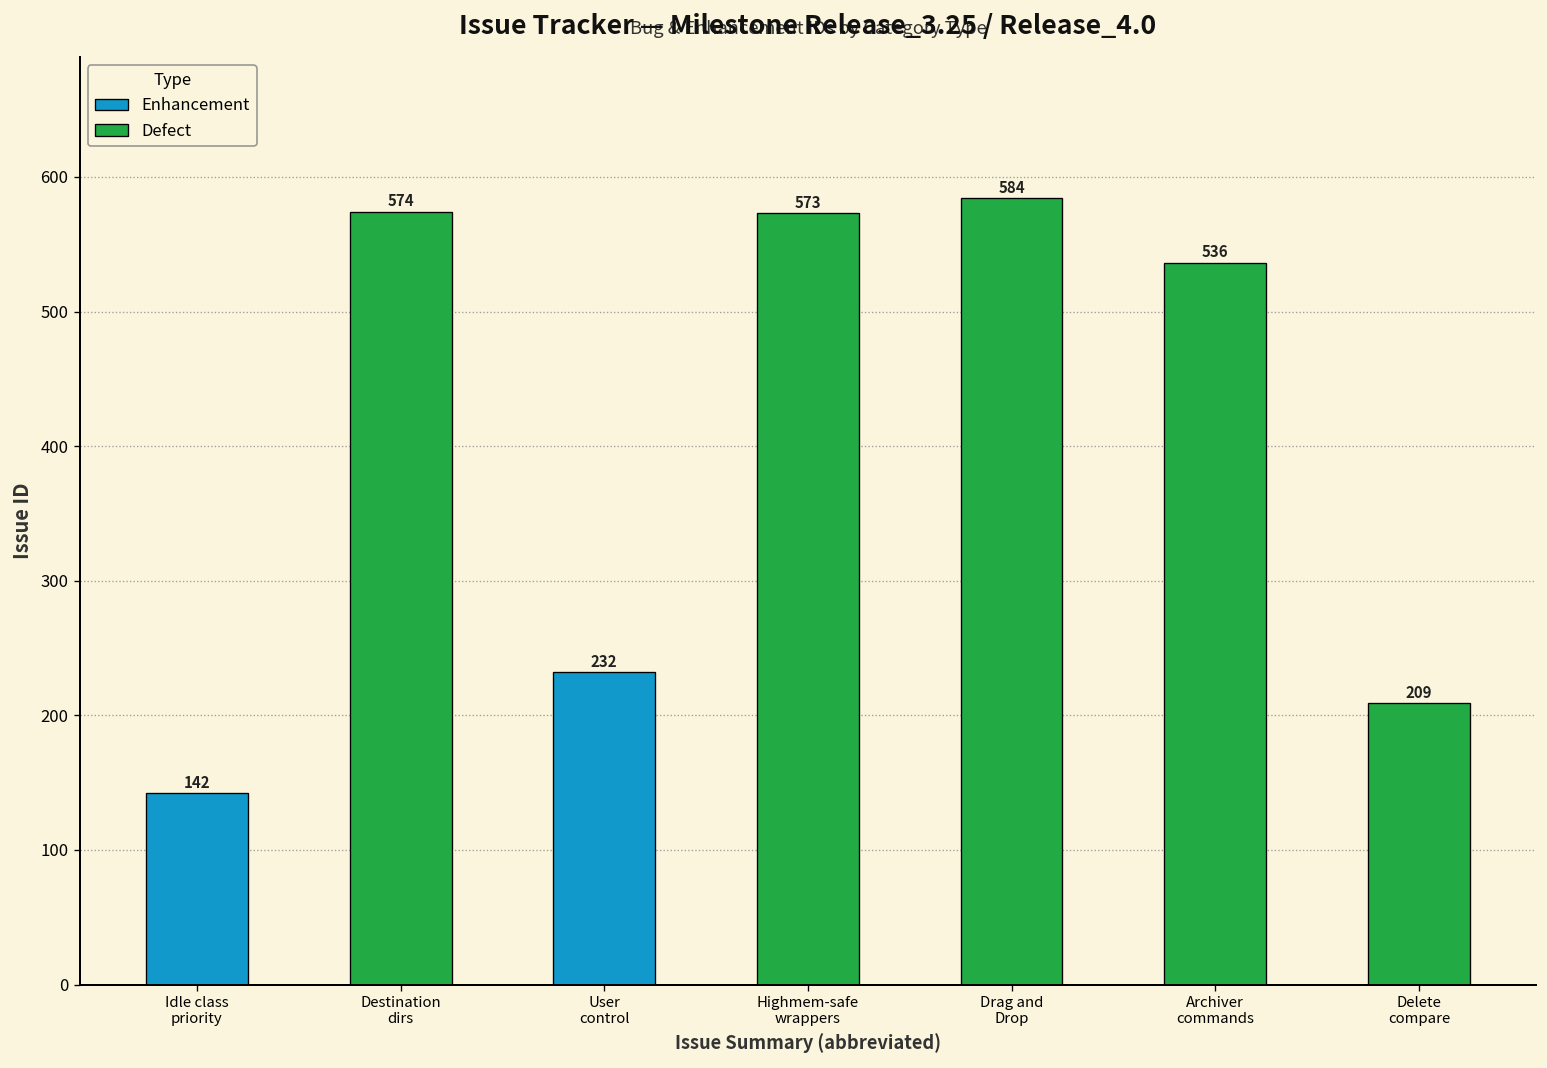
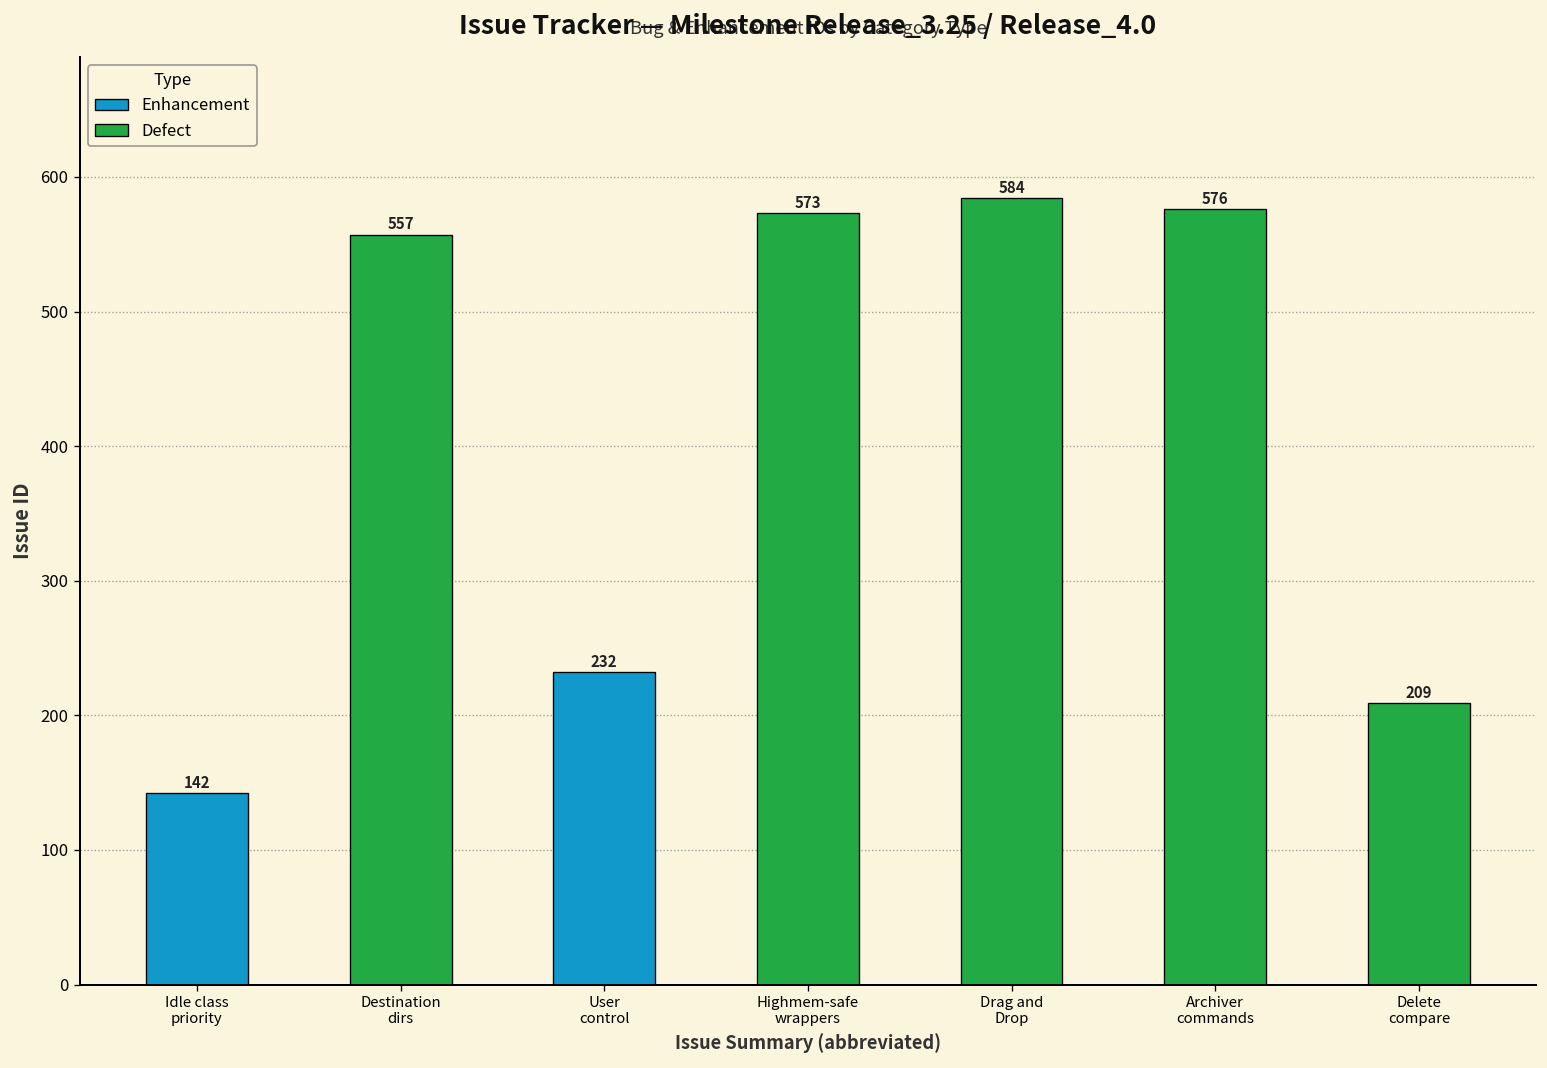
Destination dirs: 574 -> 557
Archiver commands: 536 -> 576
